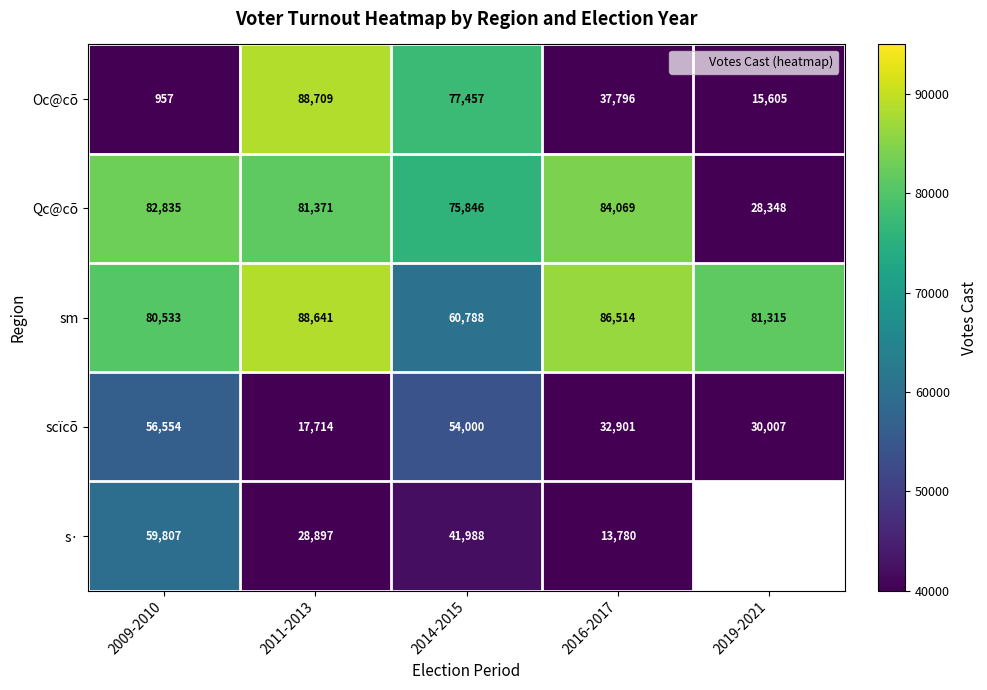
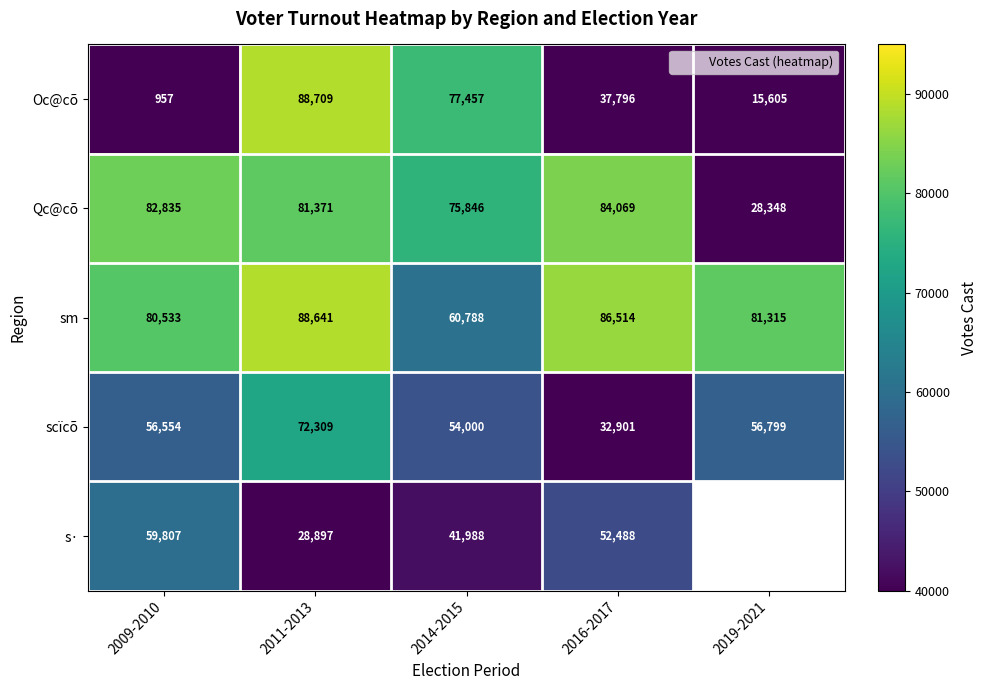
scïcõ, 2011-2013: 17,714 -> 72,309
scïcõ, 2019-2021: 30,007 -> 56,799
s·, 2016-2017: 13,780 -> 52,488
